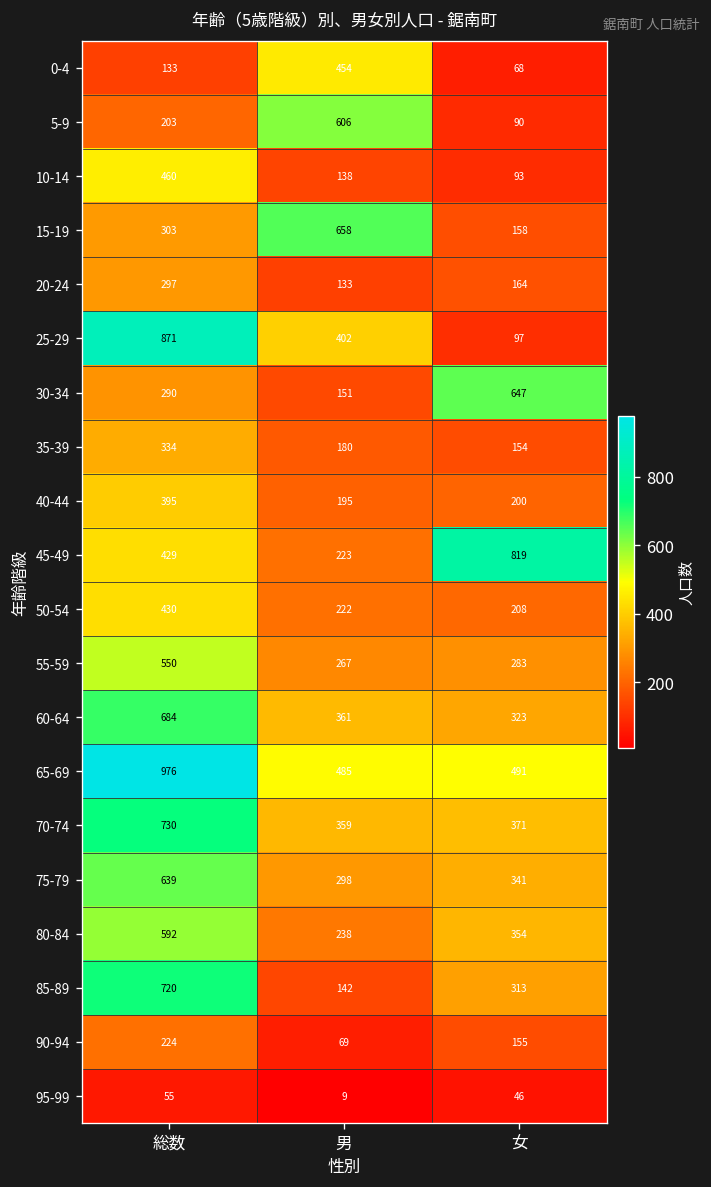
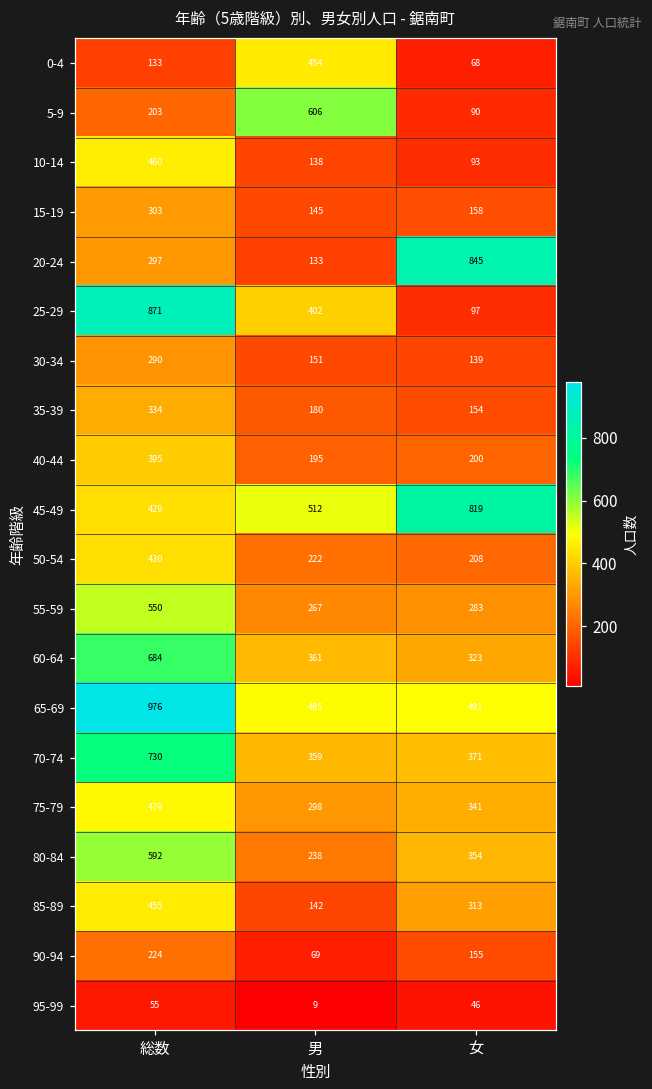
15-19, 男: 658 -> 145
20-24, 女: 164 -> 845
30-34, 女: 647 -> 139
45-49, 男: 223 -> 512
75-79, 総数: 639 -> 479
85-89, 総数: 720 -> 455
